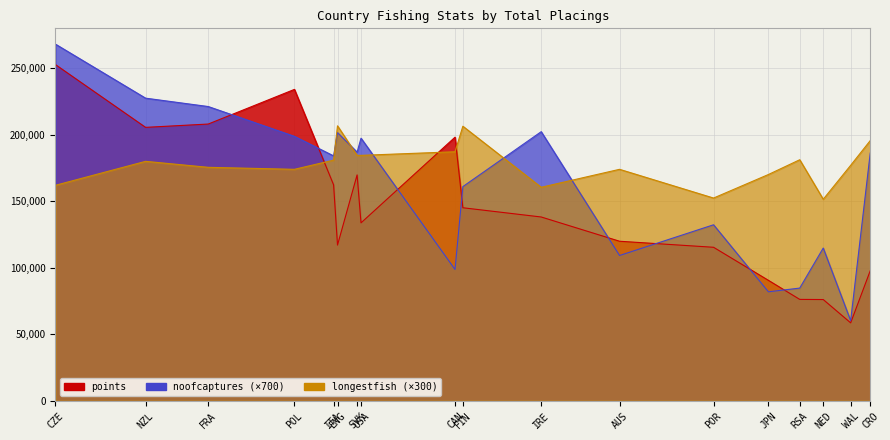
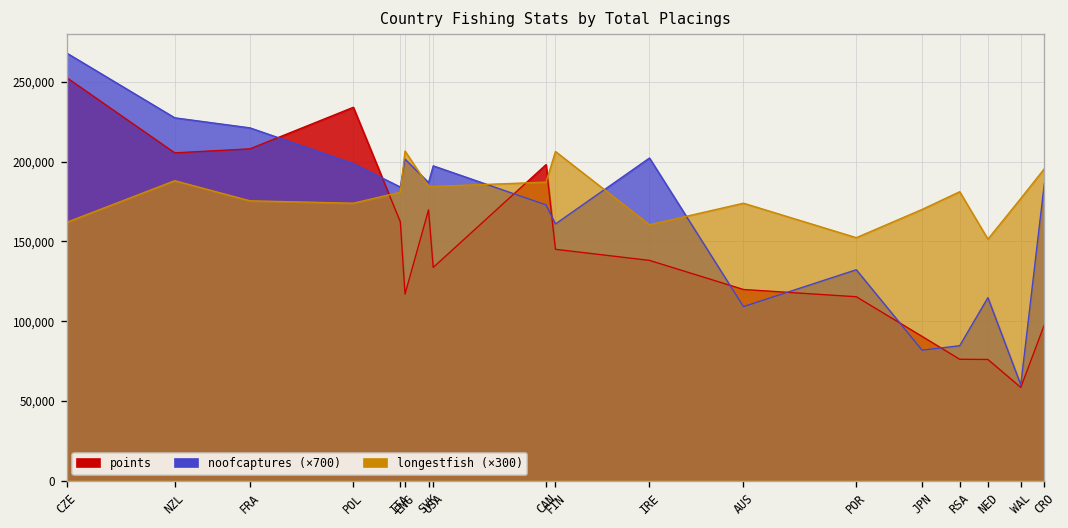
longestfish (×300), NZL: 180,000 -> 188,000
noofcaptures (×700), CAN: 99,000 -> 173,000
